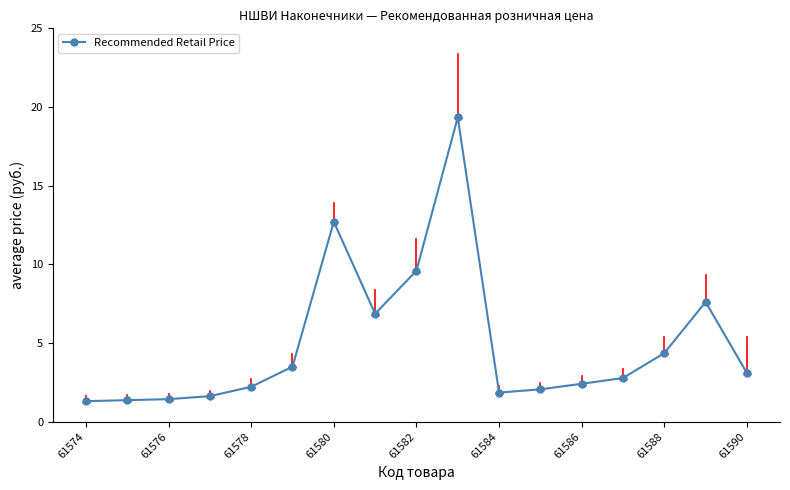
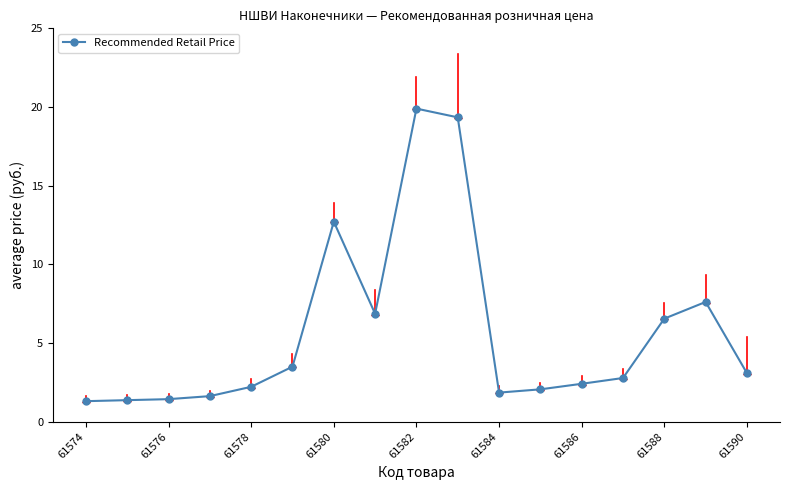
Recommended Retail Price, 61582: 9.6 -> 19.9
Recommended Retail Price, 61588: 4.4 -> 6.6
